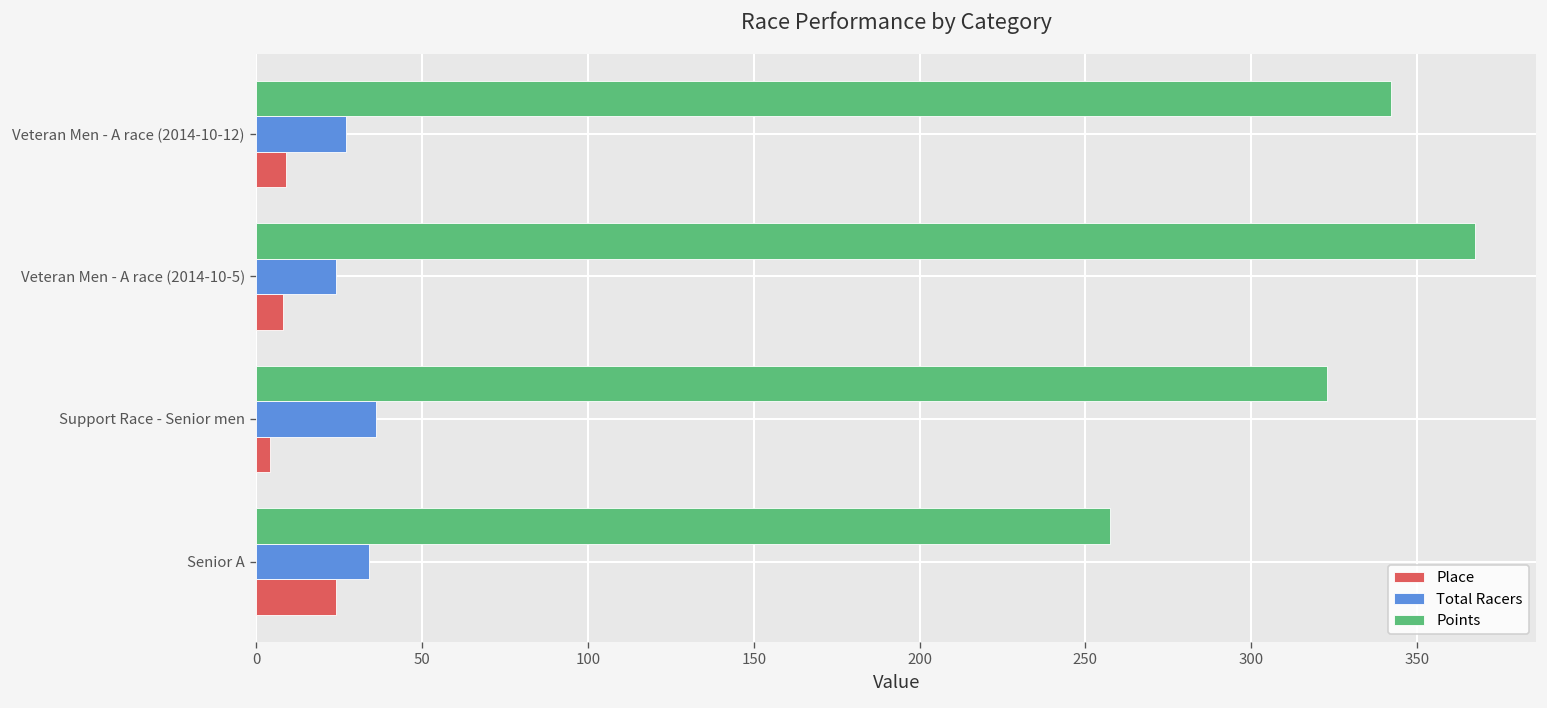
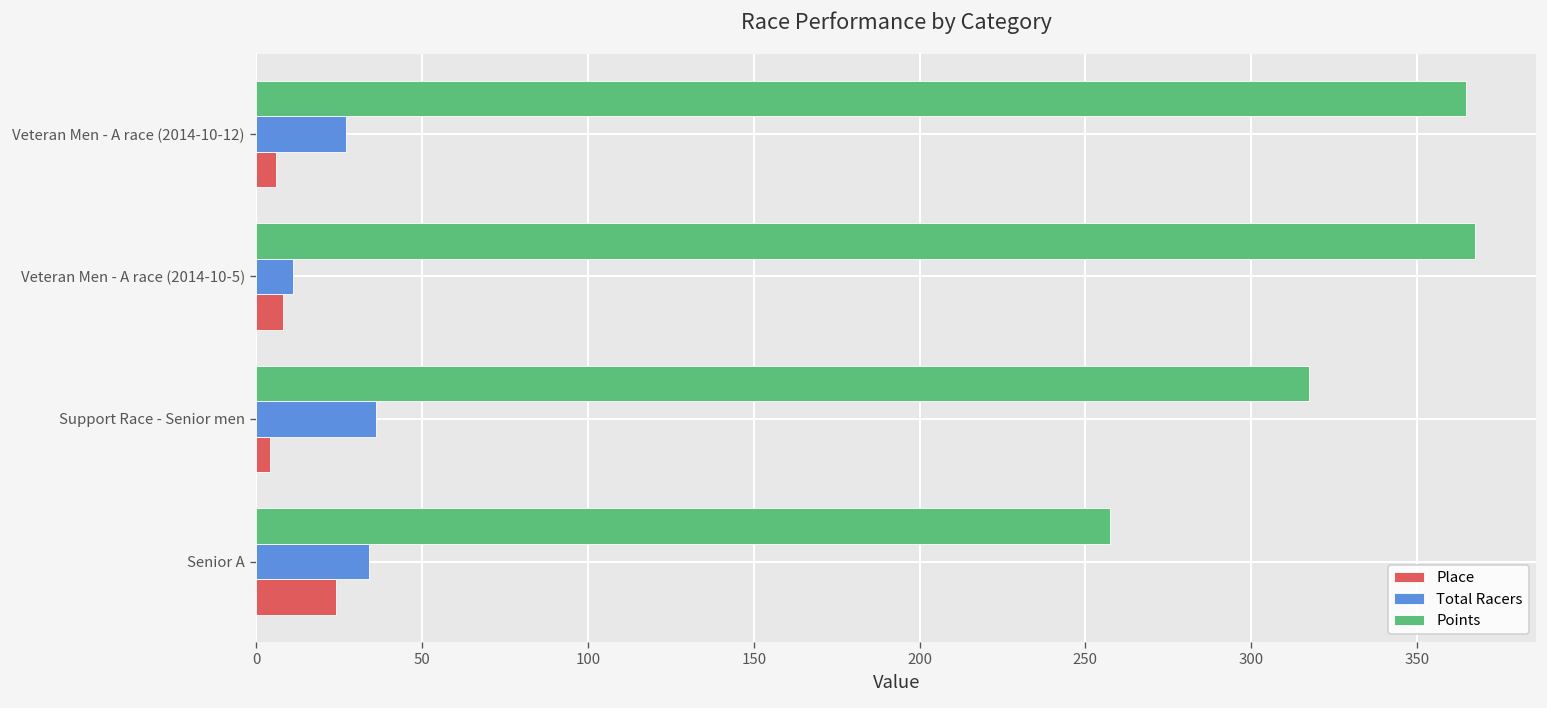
Points, Veteran Men - A race (2014-10-12): 342 -> 365
Place, Veteran Men - A race (2014-10-12): 9 -> 6
Total Racers, Veteran Men - A race (2014-10-5): 24 -> 11
Points, Support Race - Senior men: 323 -> 317
